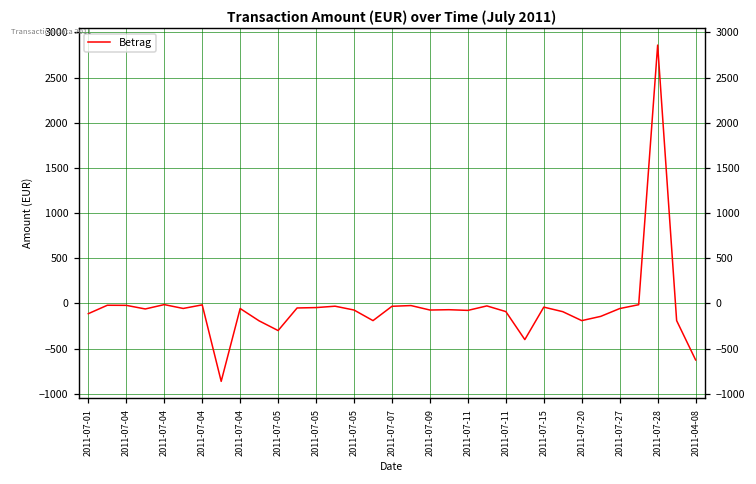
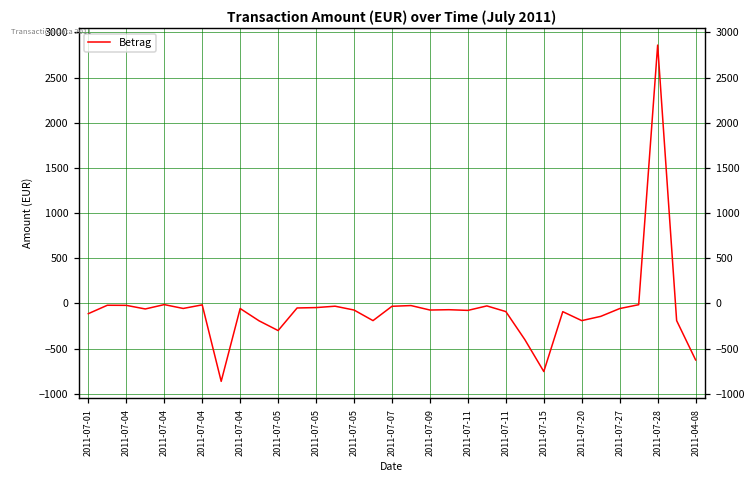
2011-07-15: 0 -> -800
